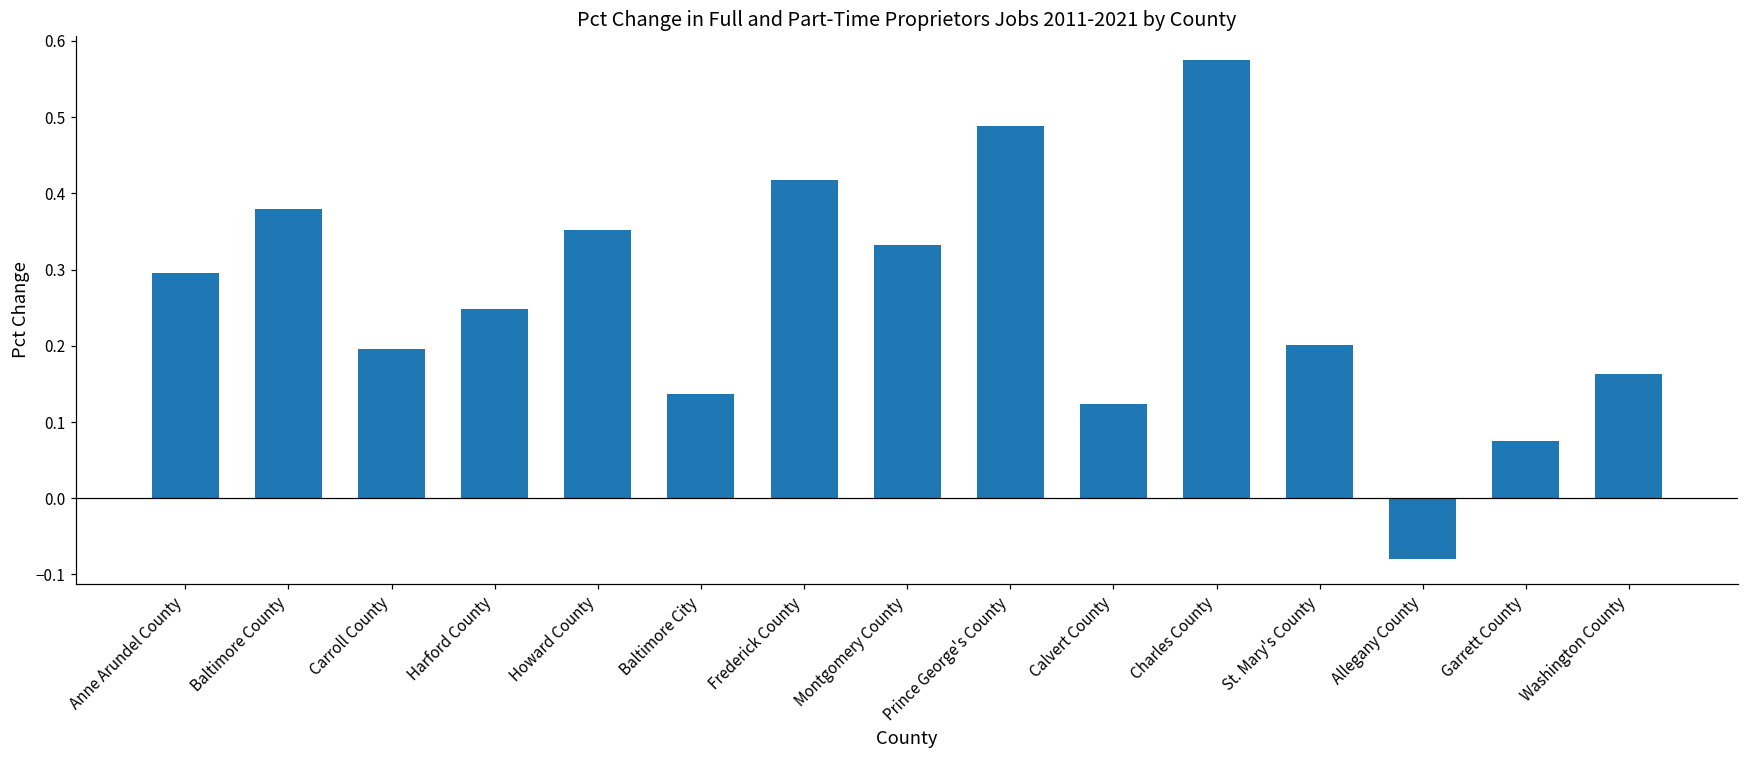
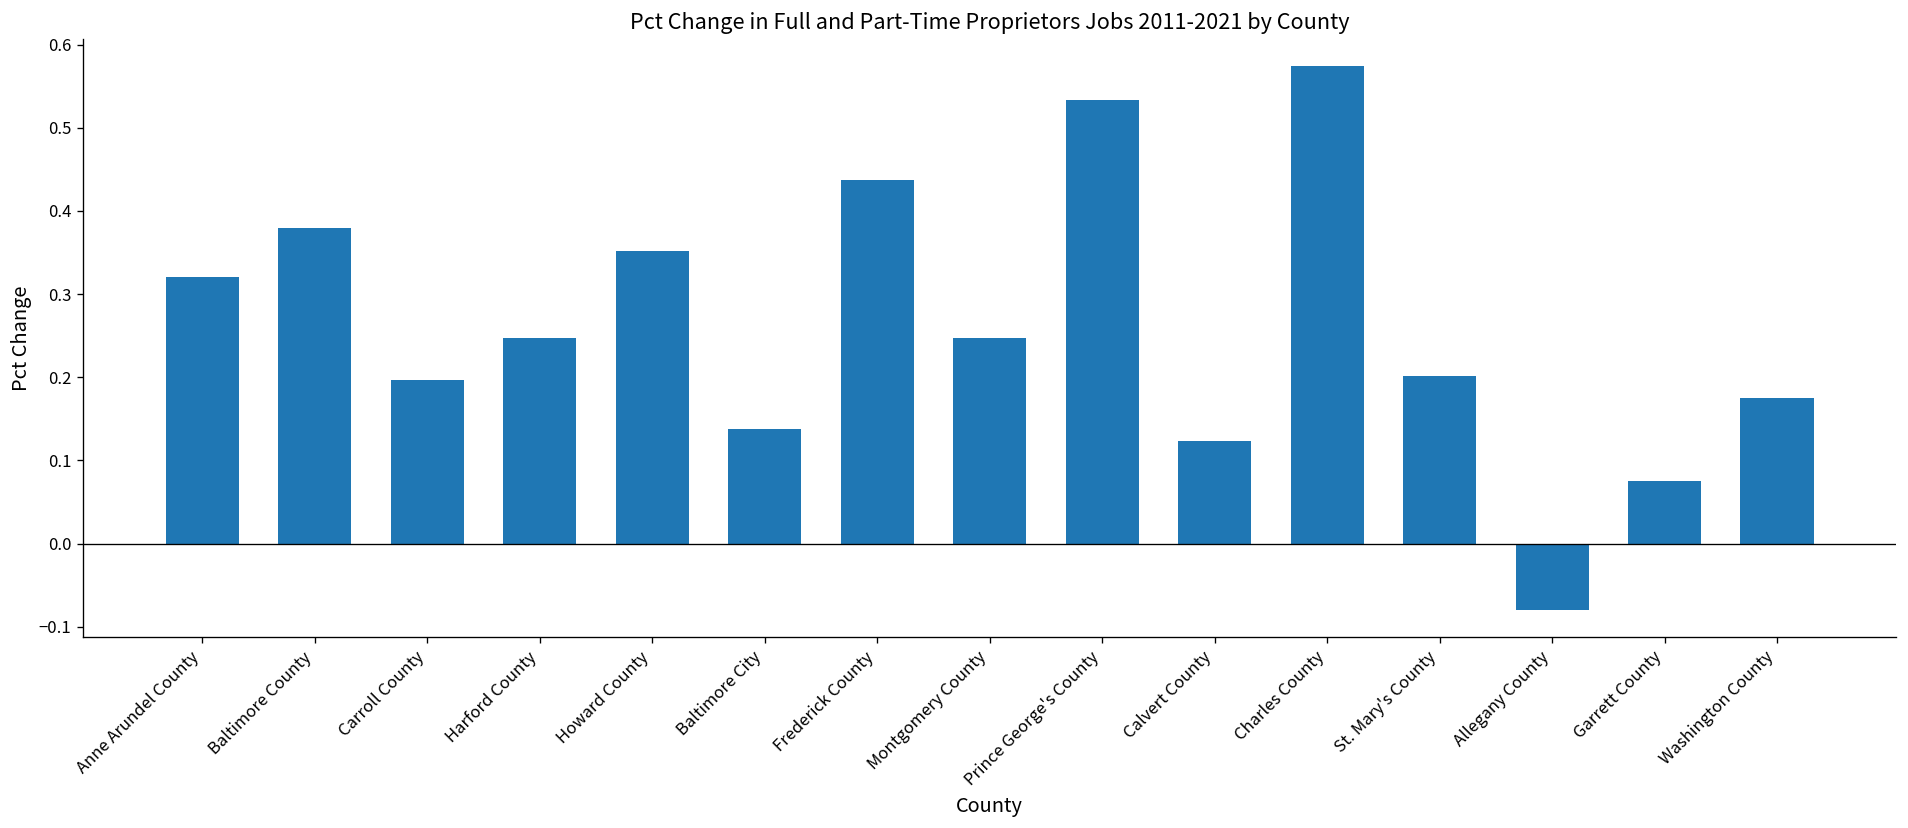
Anne Arundel County: 0.29 -> 0.32
Frederick County: 0.42 -> 0.44
Montgomery County: 0.33 -> 0.25
Prince George's County: 0.49 -> 0.53
Washington County: 0.16 -> 0.17
